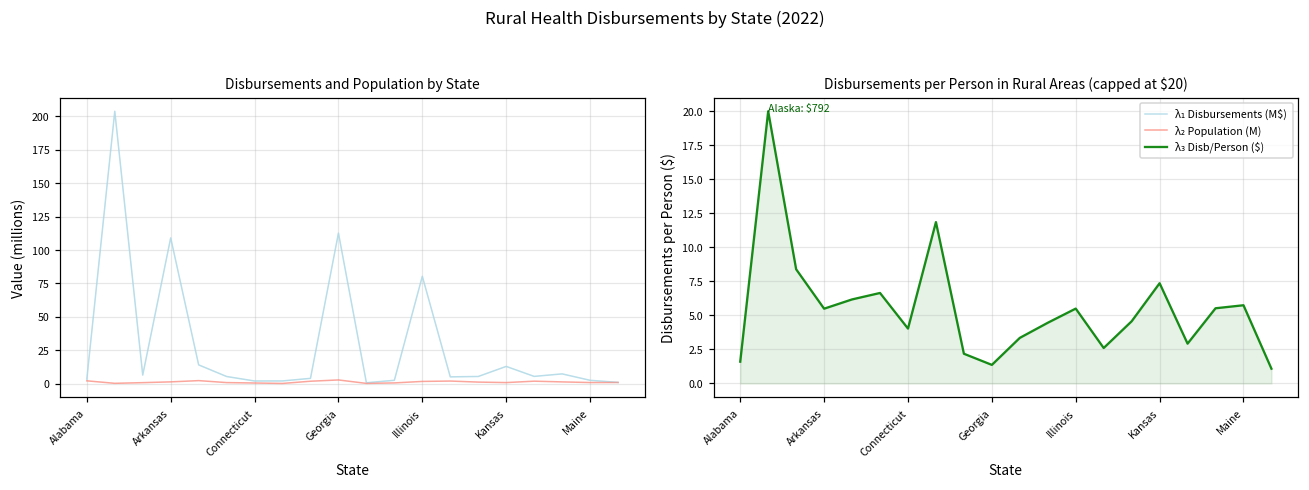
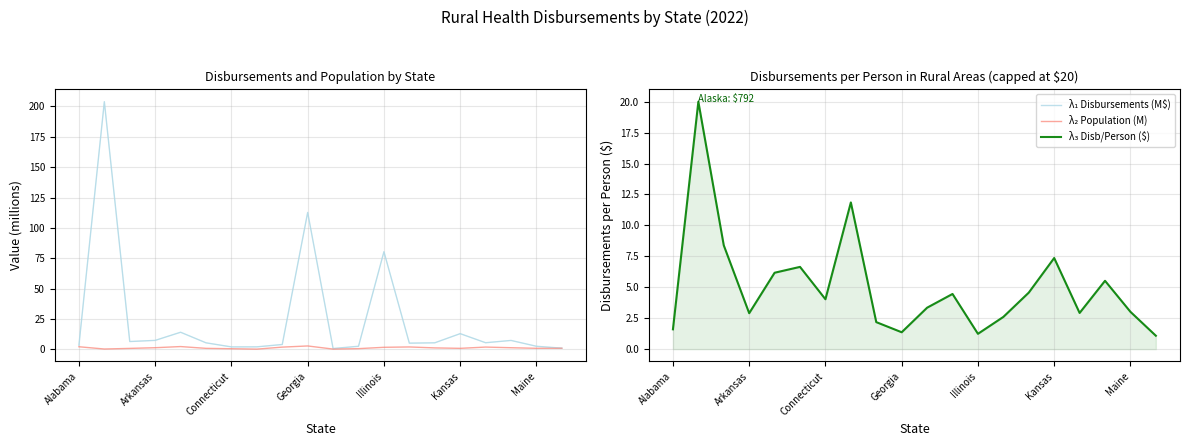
Disbursements and Population by State, λ₁ Disbursements (M$), Arkansas: 109 -> 7
Disbursements per Person in Rural Areas (capped at $20), Arkansas: 5.5 -> 2.9
Disbursements per Person in Rural Areas (capped at $20), Illinois: 5.5 -> 1.2
Disbursements per Person in Rural Areas (capped at $20), Maine: 5.7 -> 3.0
